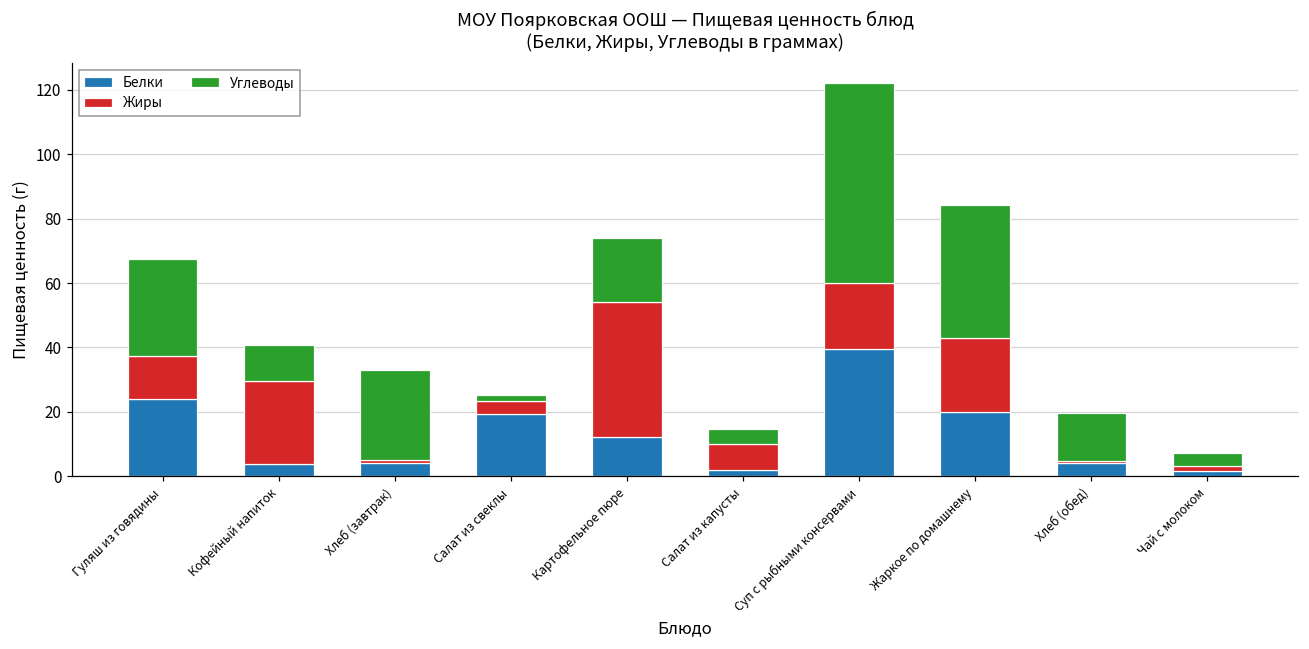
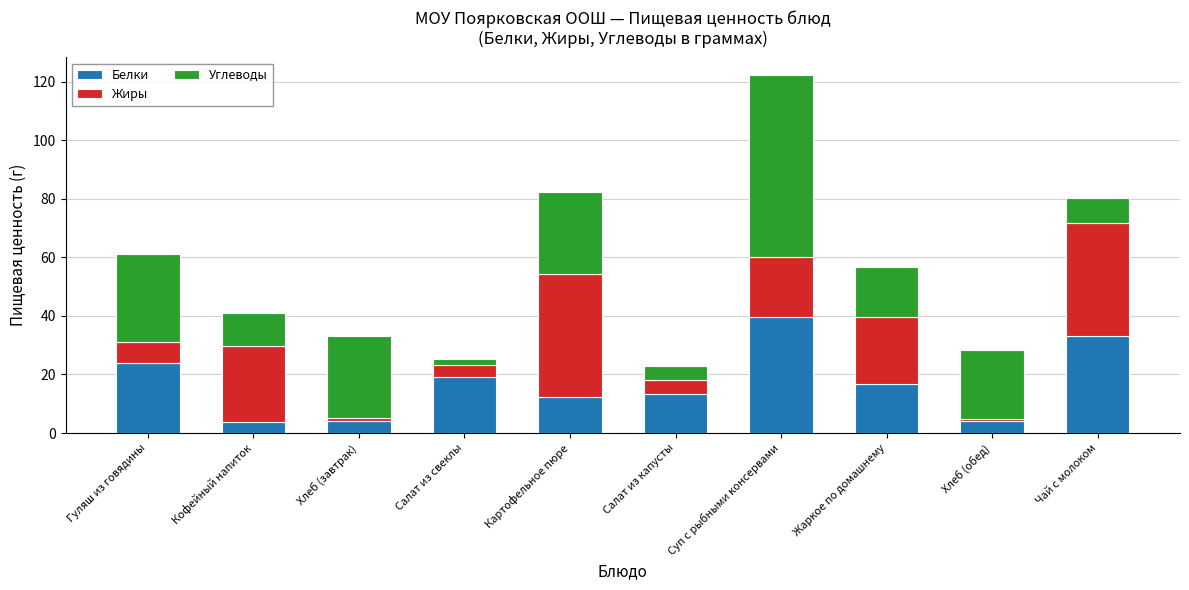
Жиры, Гуляш из говядины: 14 -> 7
Углеводы, Картофельное пюре: 20 -> 28
Белки, Салат из капусты: 2 -> 14
Жиры, Салат из капусты: 8 -> 5
Белки, Жаркое по домашнему: 20 -> 17
Углеводы, Жаркое по домашнему: 41 -> 17
Углеводы, Хлеб (обед): 15 -> 24
Белки, Чай с молоком: 2 -> 33
Жиры, Чай с молоком: 2 -> 39
Углеводы, Чай с молоком: 4 -> 9
